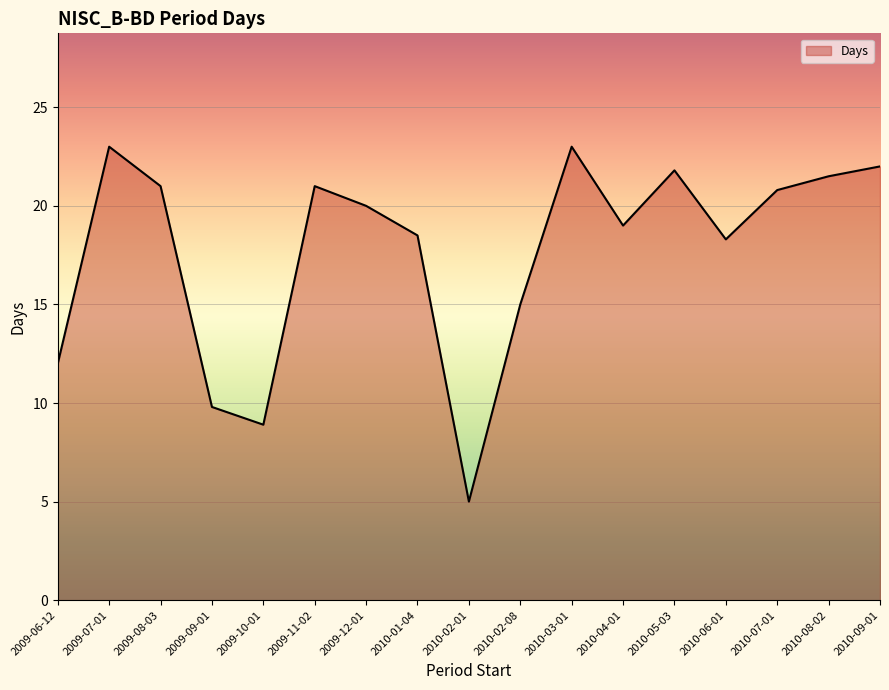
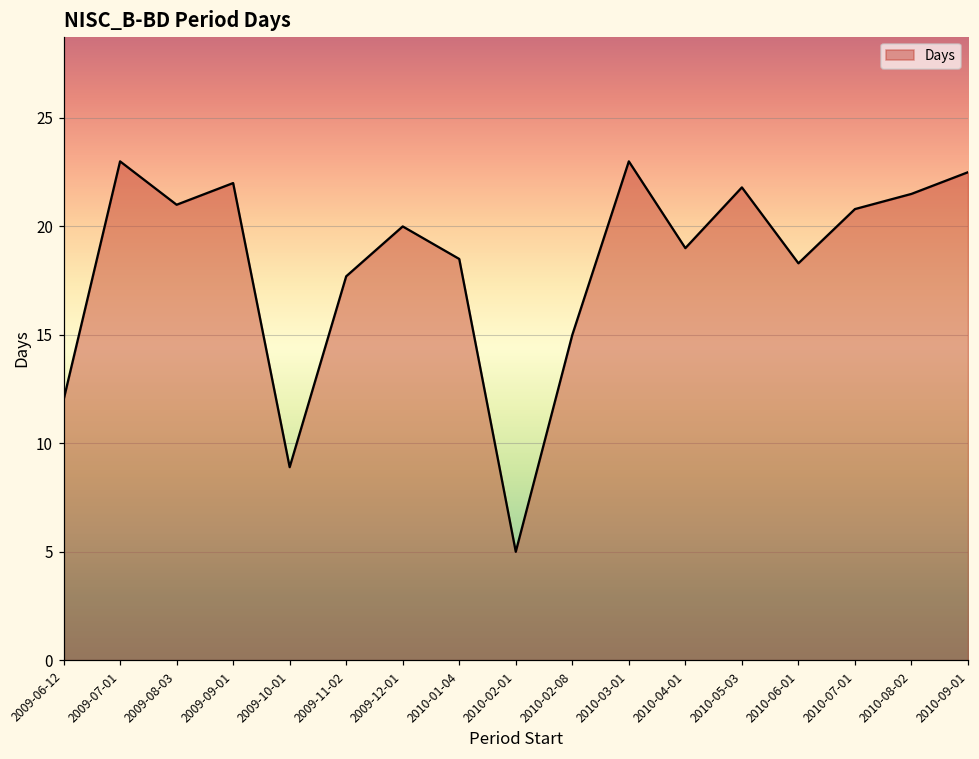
2009-09-01: 9.8 -> 22.0
2009-11-02: 21.0 -> 17.7
2010-09-01: 22.0 -> 22.5
